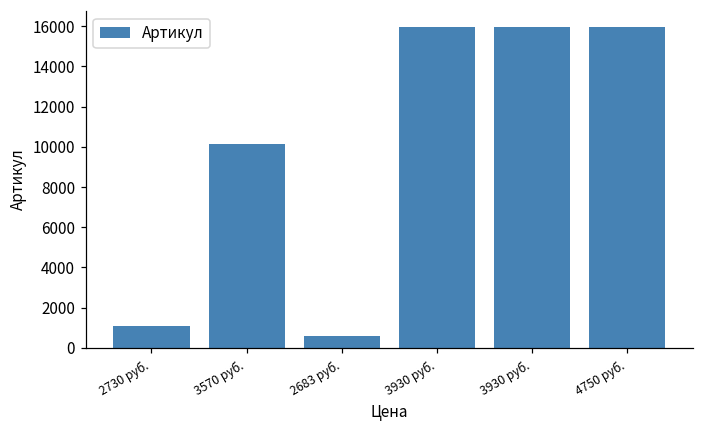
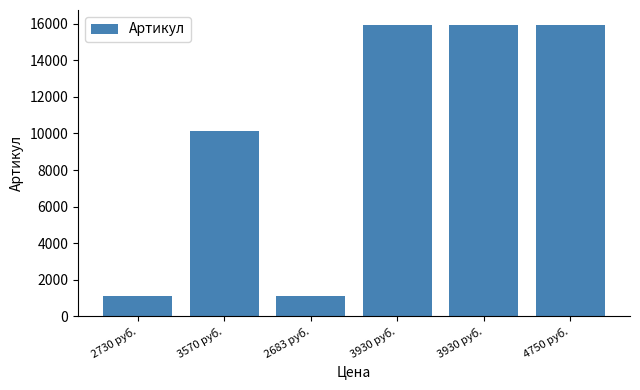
2683 руб.: 600 -> 1100
